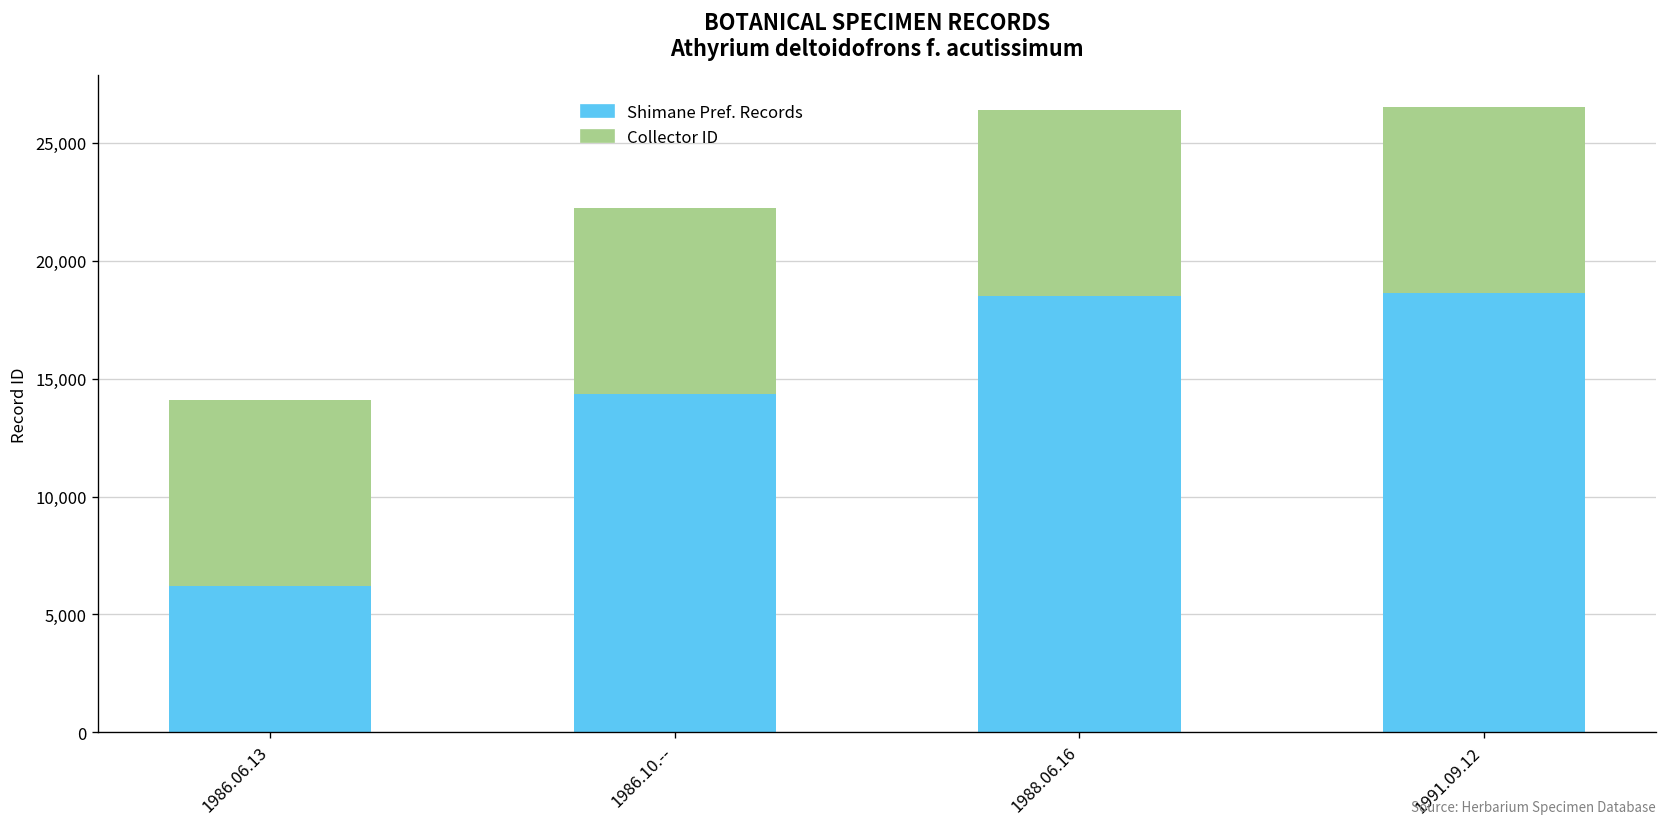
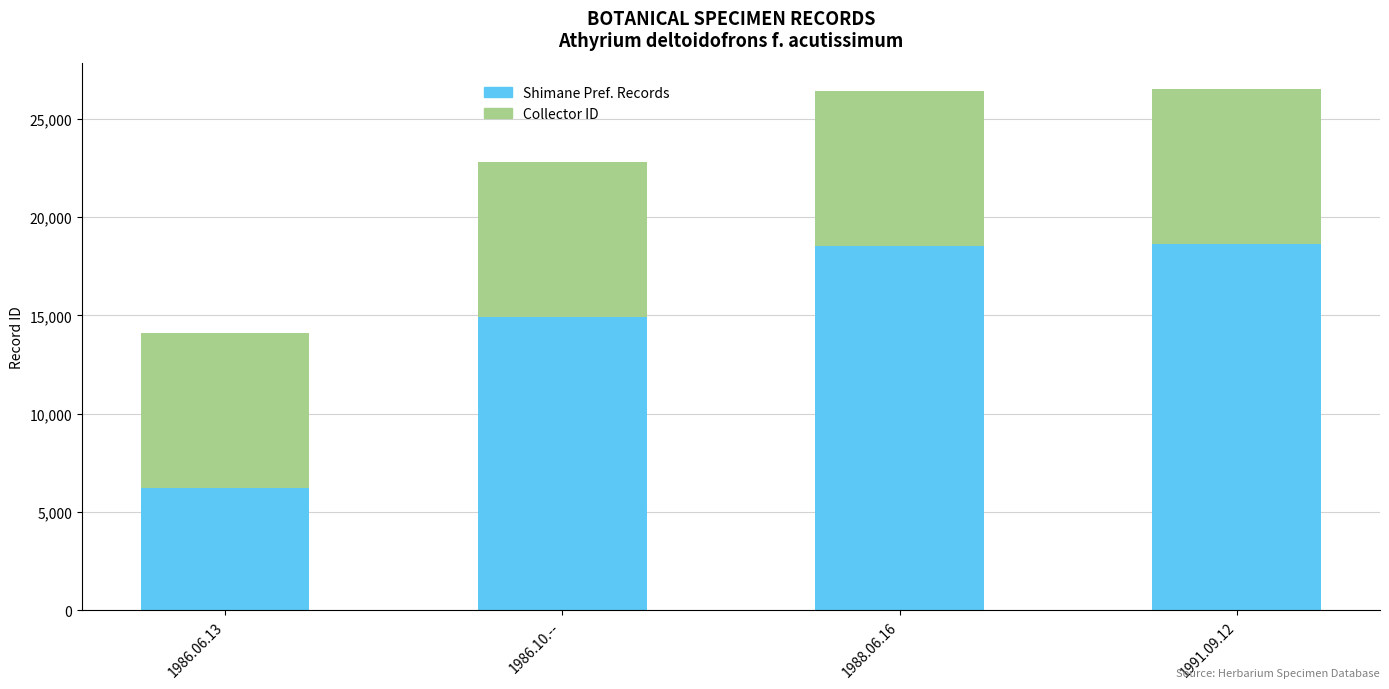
Shimane Pref. Records, 1986.10.--: 14,400 -> 14,900
